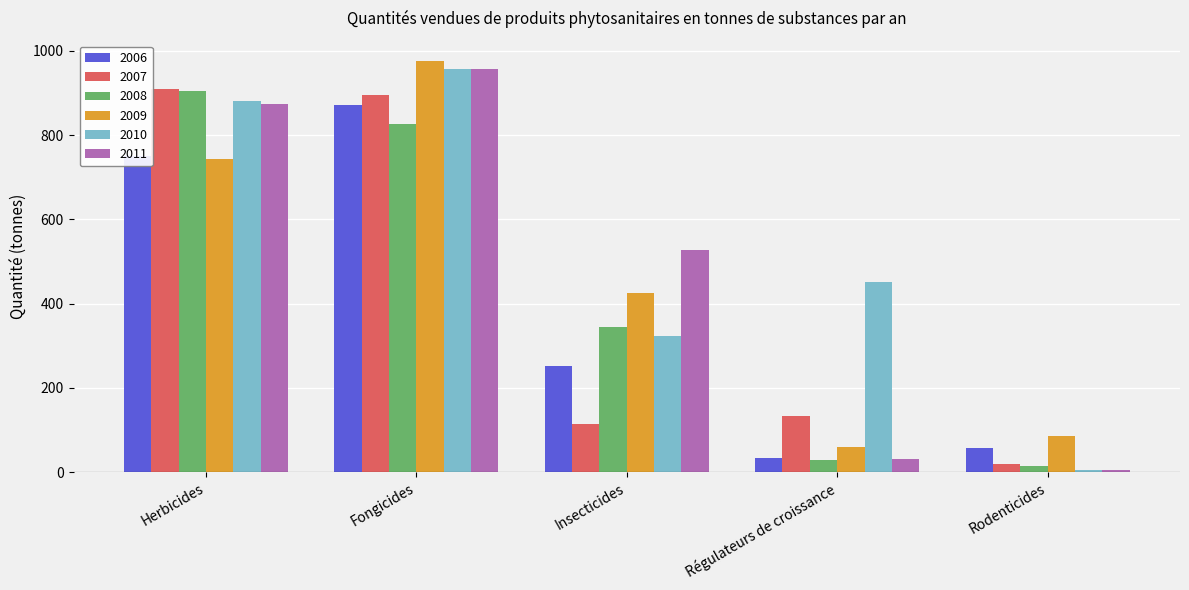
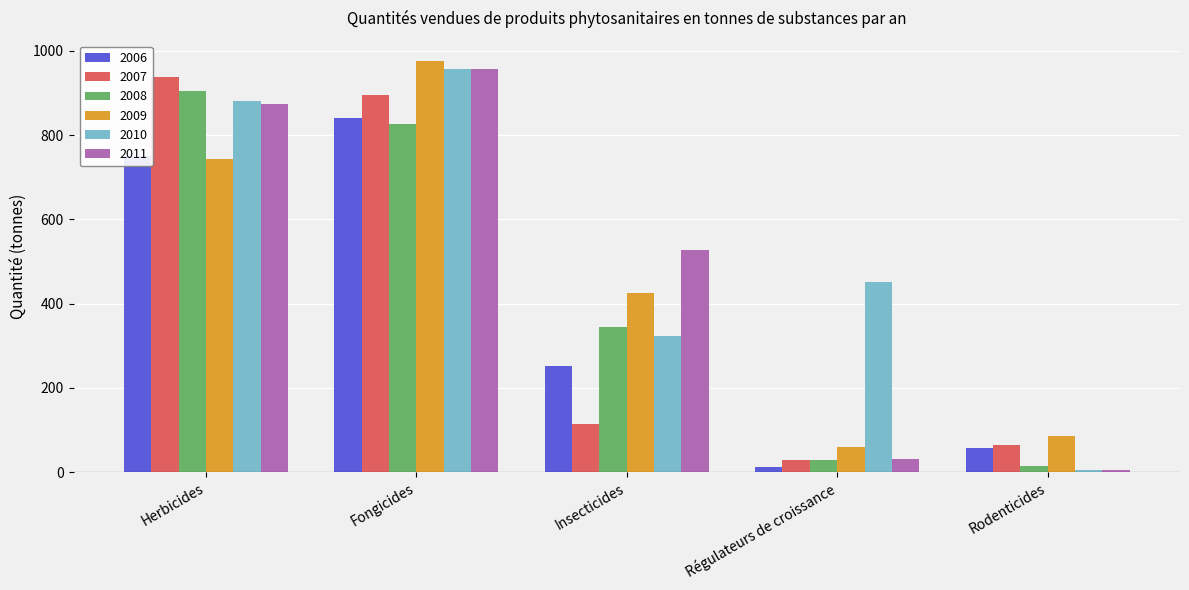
2007, Herbicides: 910 -> 940
2006, Fongicides: 870 -> 840
2006, Régulateurs de croissance: 30 -> 10
2007, Régulateurs de croissance: 130 -> 30
2007, Rodenticides: 20 -> 60
